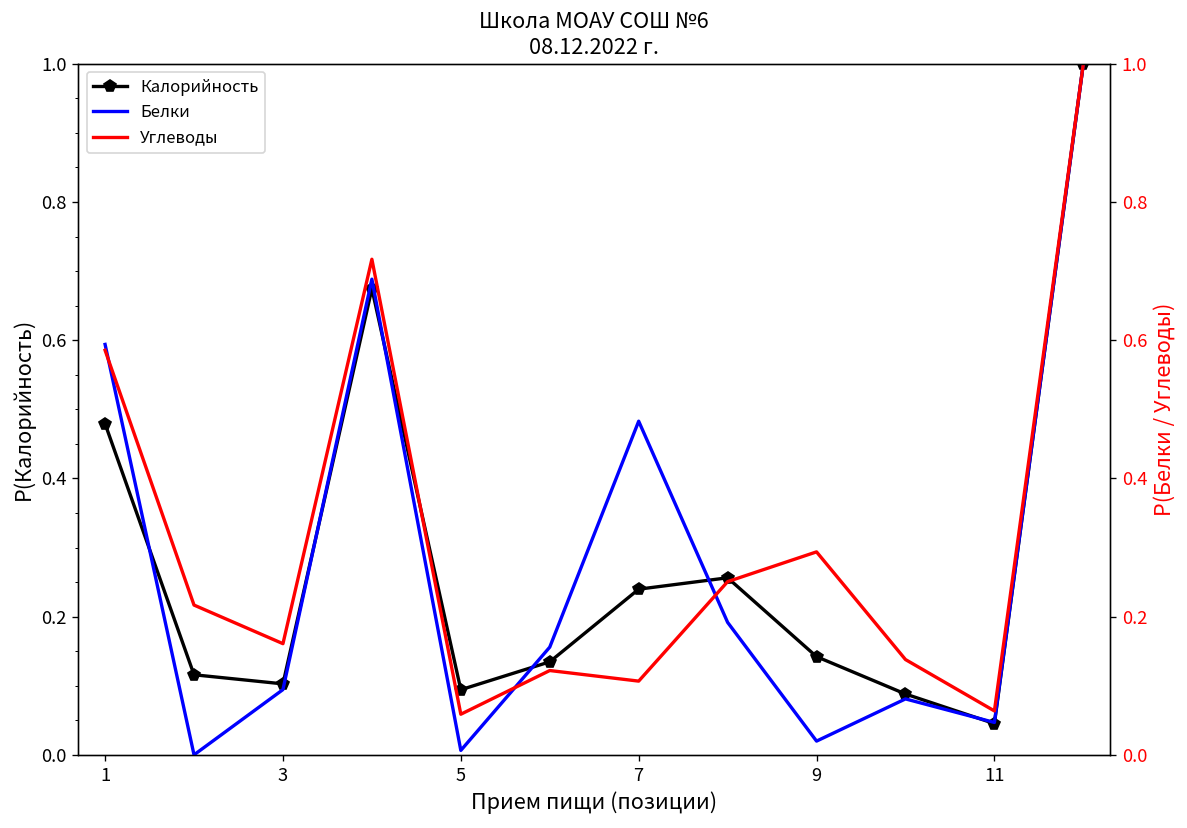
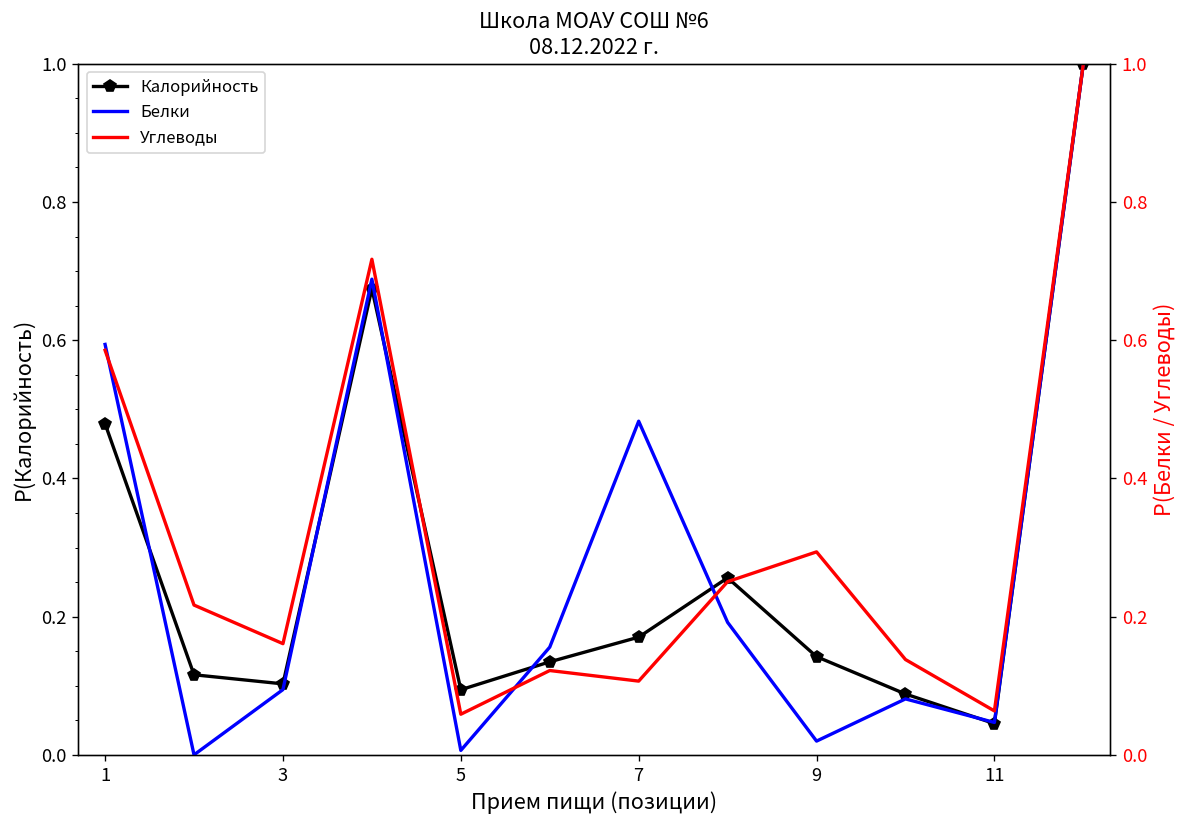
Калорийность, 7: 0.24 -> 0.17
